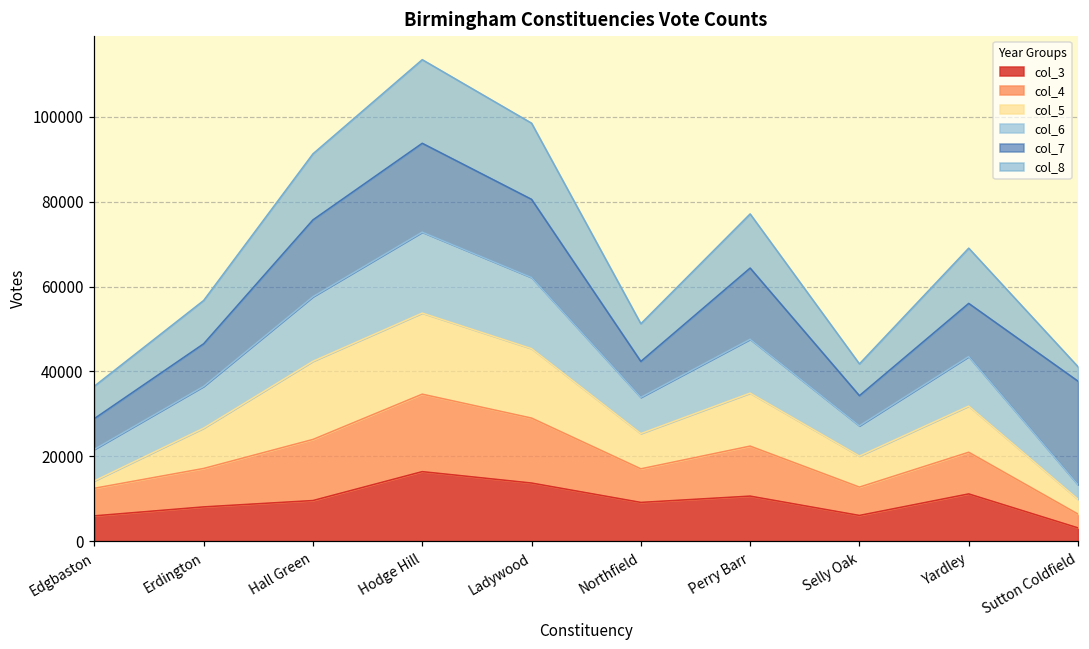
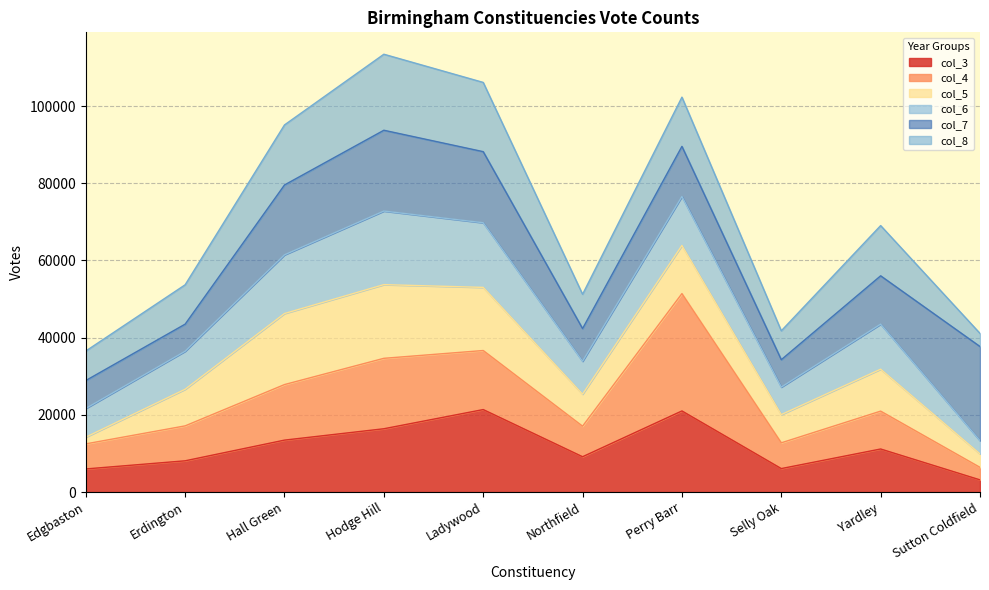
col_7, Erdington: 10000 -> 7000
col_3, Hall Green: 10000 -> 13000
col_3, Ladywood: 14000 -> 21000
col_3, Perry Barr: 11000 -> 21000
col_4, Perry Barr: 12000 -> 30000
col_7, Perry Barr: 17000 -> 13000
